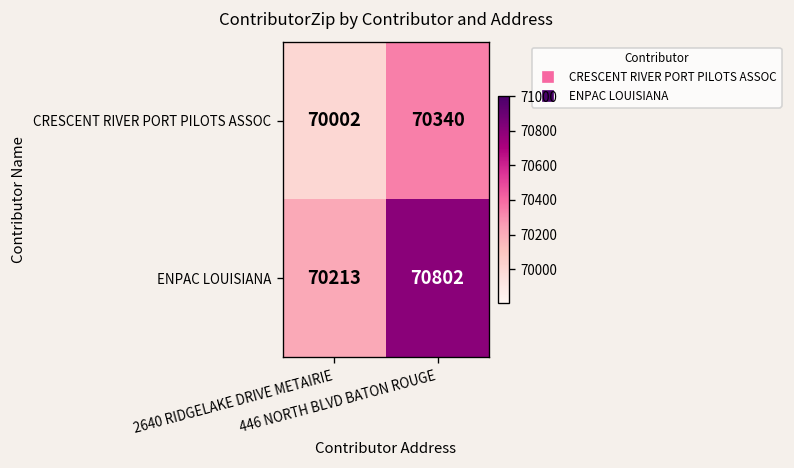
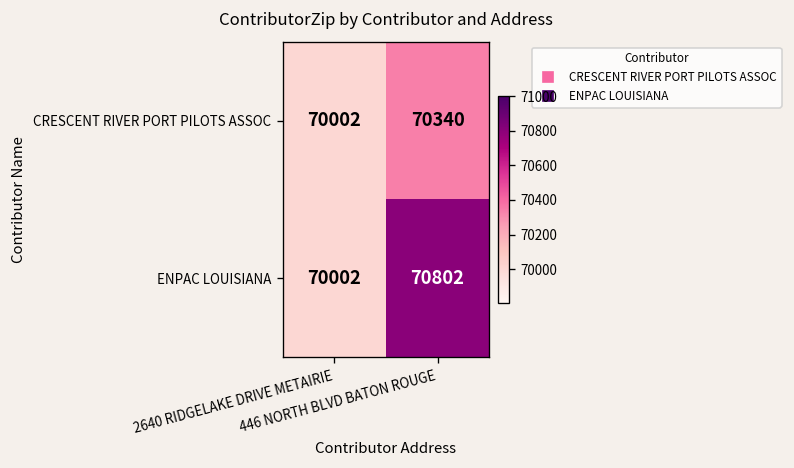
ENPAC LOUISIANA, 2640 RIDGELAKE DRIVE METAIRIE: 70213 -> 70002
